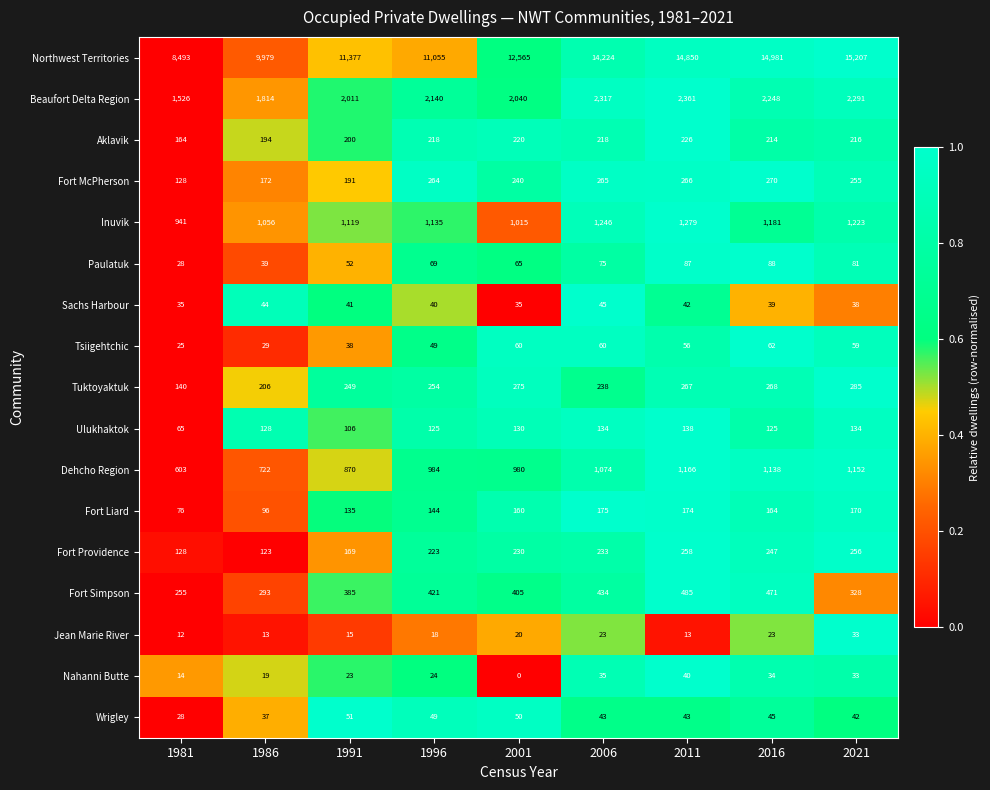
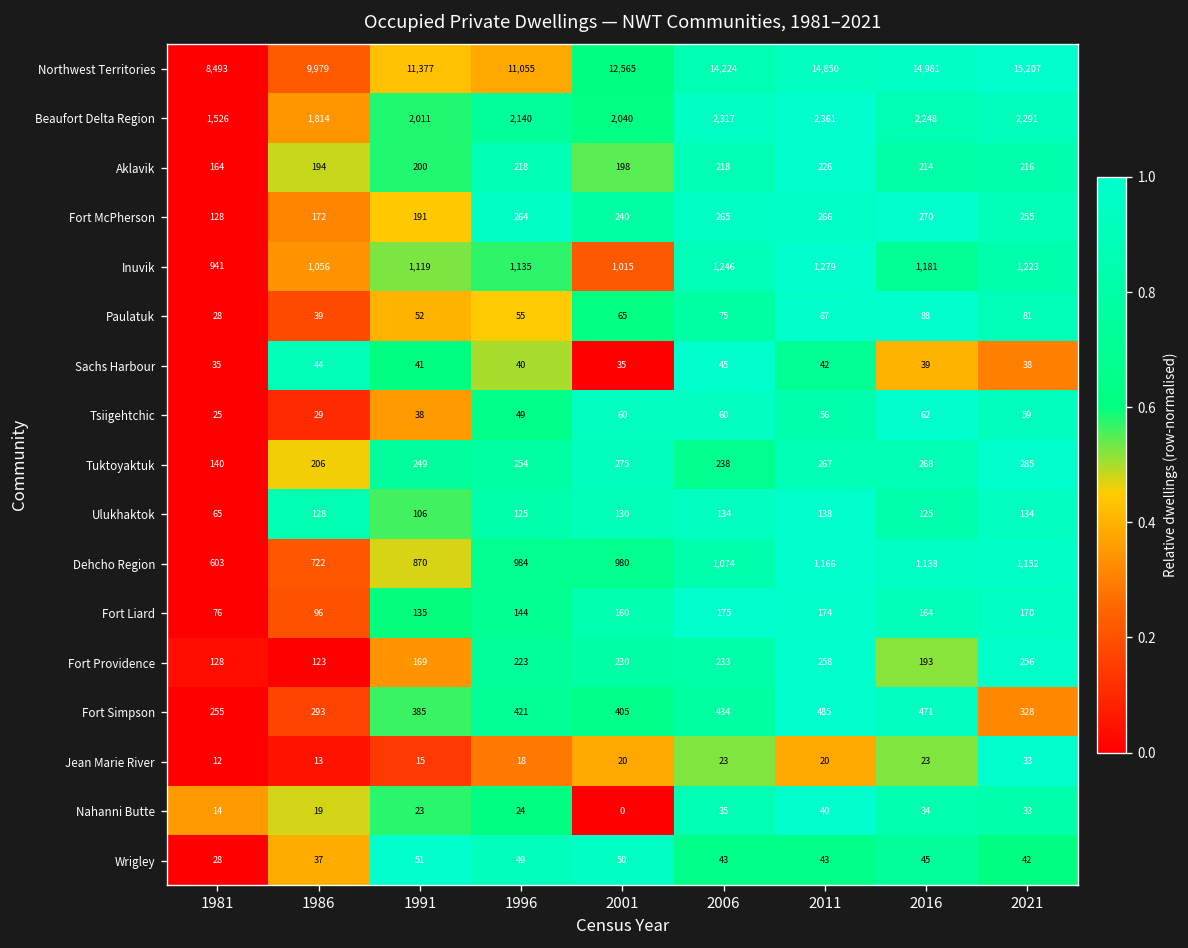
Aklavik, 2001: 220 -> 198
Paulatuk, 1996: 69 -> 55
Fort Providence, 2016: 247 -> 193
Jean Marie River, 2011: 13 -> 20
